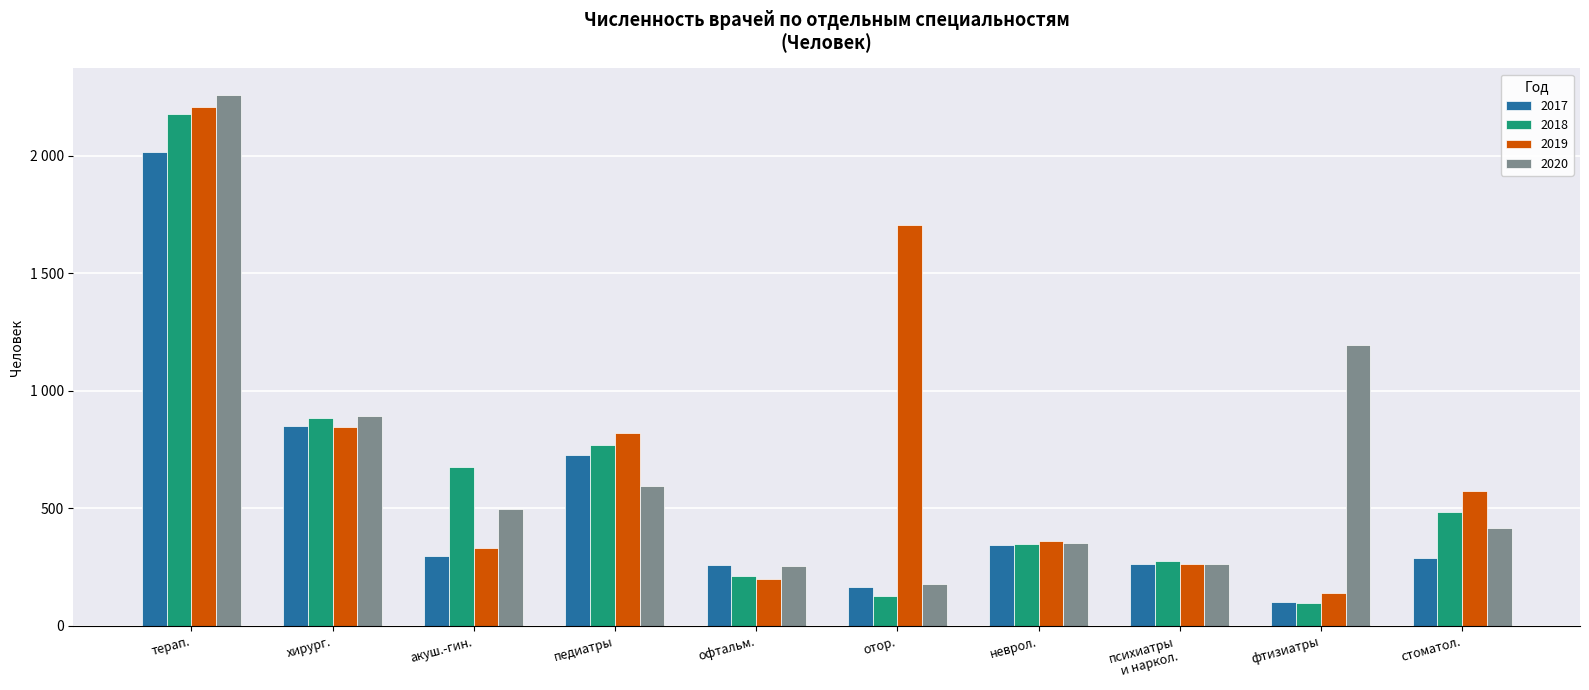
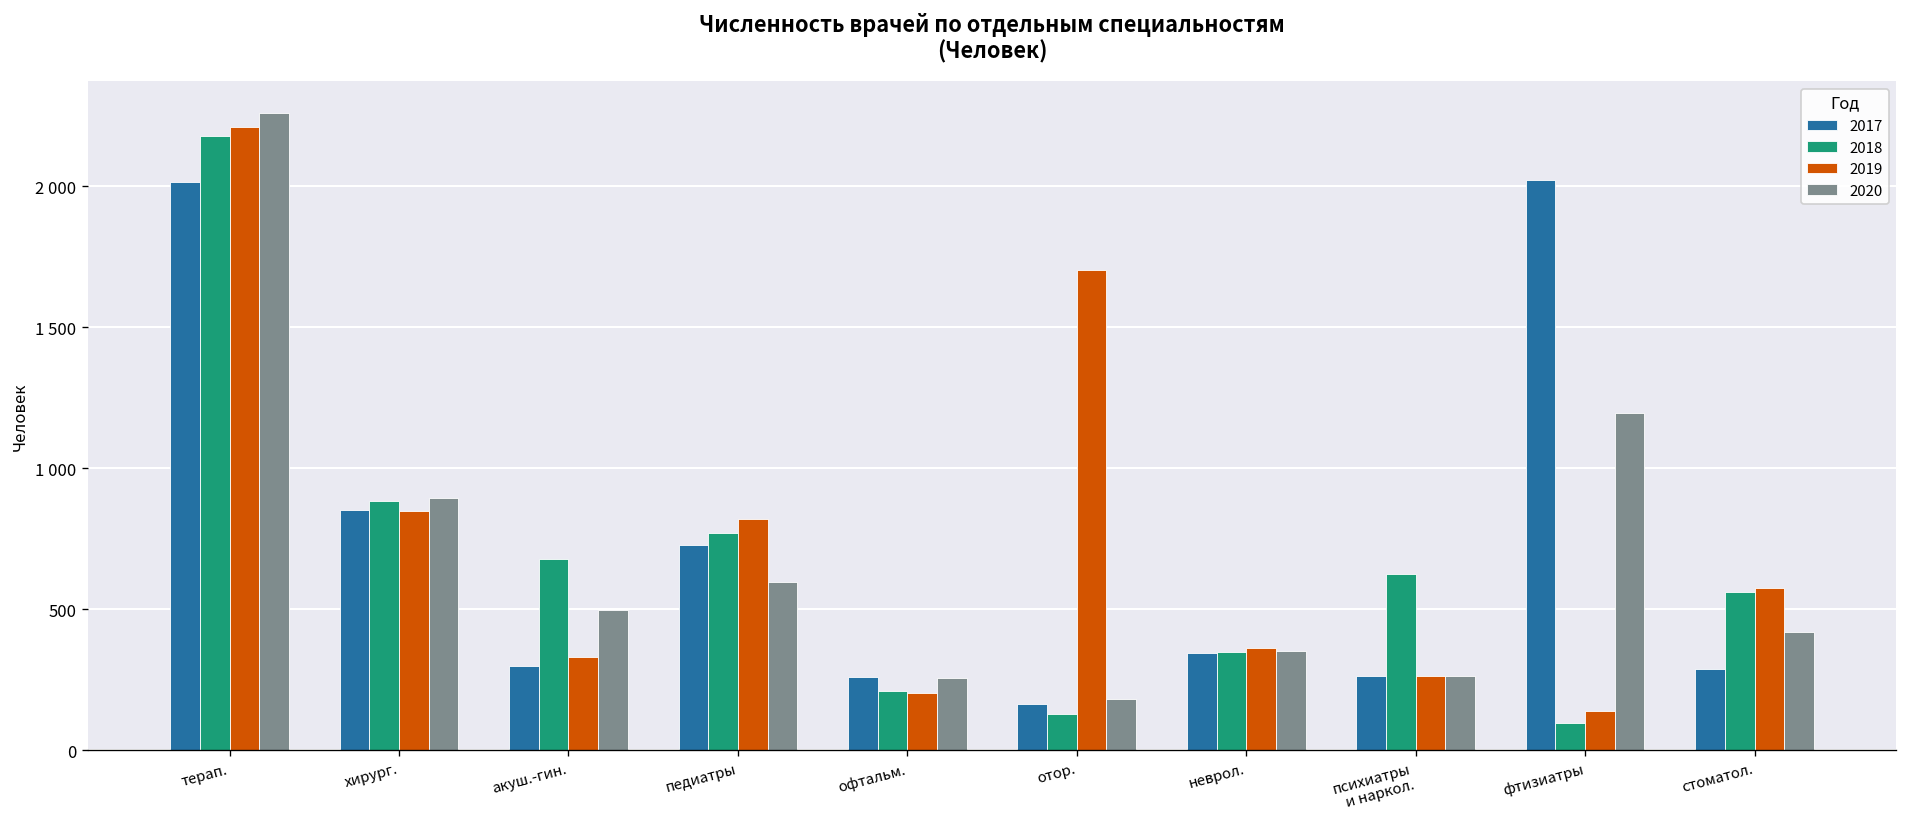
2018, психиатры и наркол.: 280 -> 630
2017, фтизиатры: 100 -> 2020
2018, стоматол.: 480 -> 560
